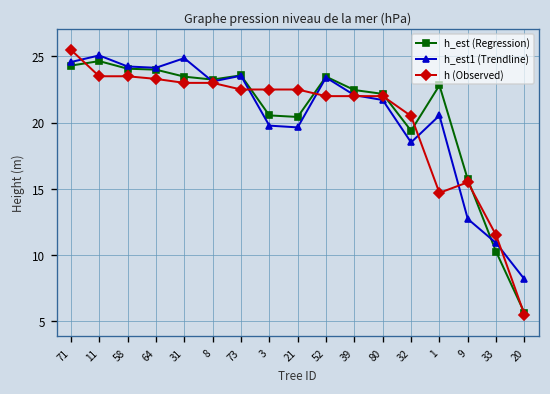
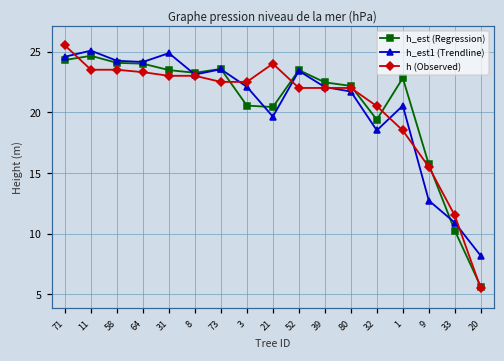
h_est1 (Trendline), 3: 19.8 -> 22.1
h (Observed), 21: 22.5 -> 24.0
h (Observed), 1: 14.7 -> 18.5
